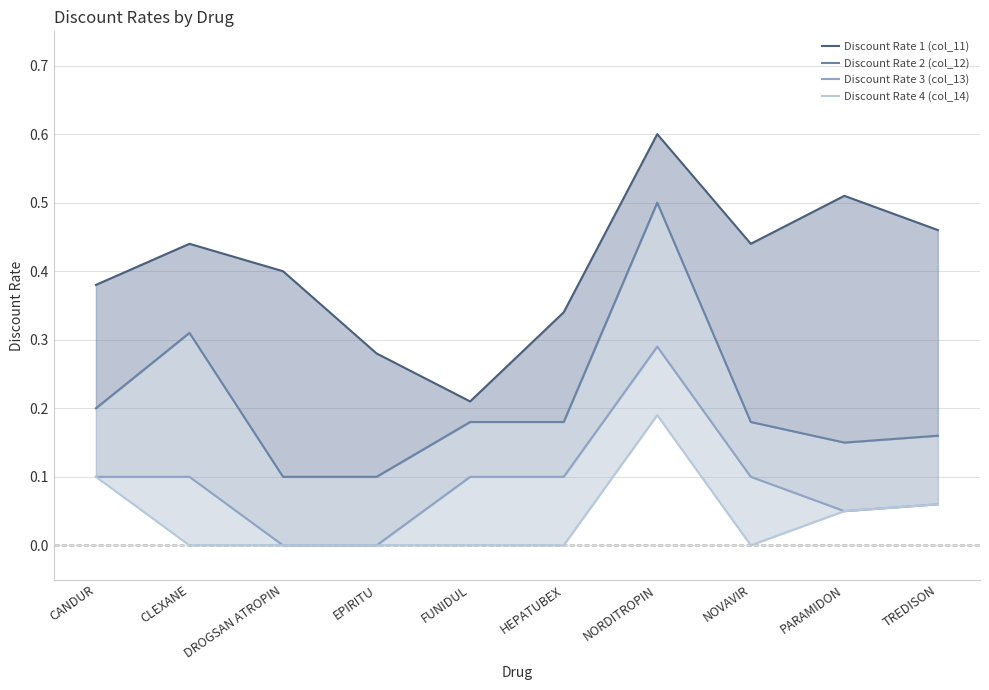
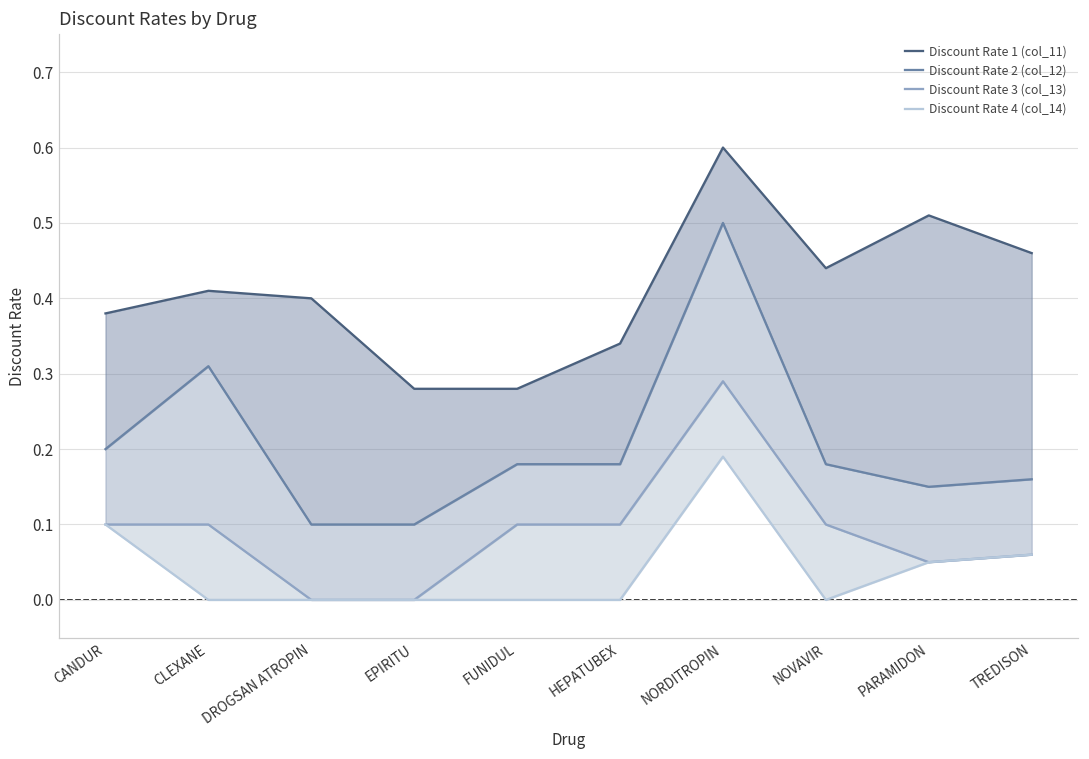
Discount Rate 1 (col_11), CLEXANE: 0.44 -> 0.41
Discount Rate 1 (col_11), FUNIDUL: 0.21 -> 0.28
